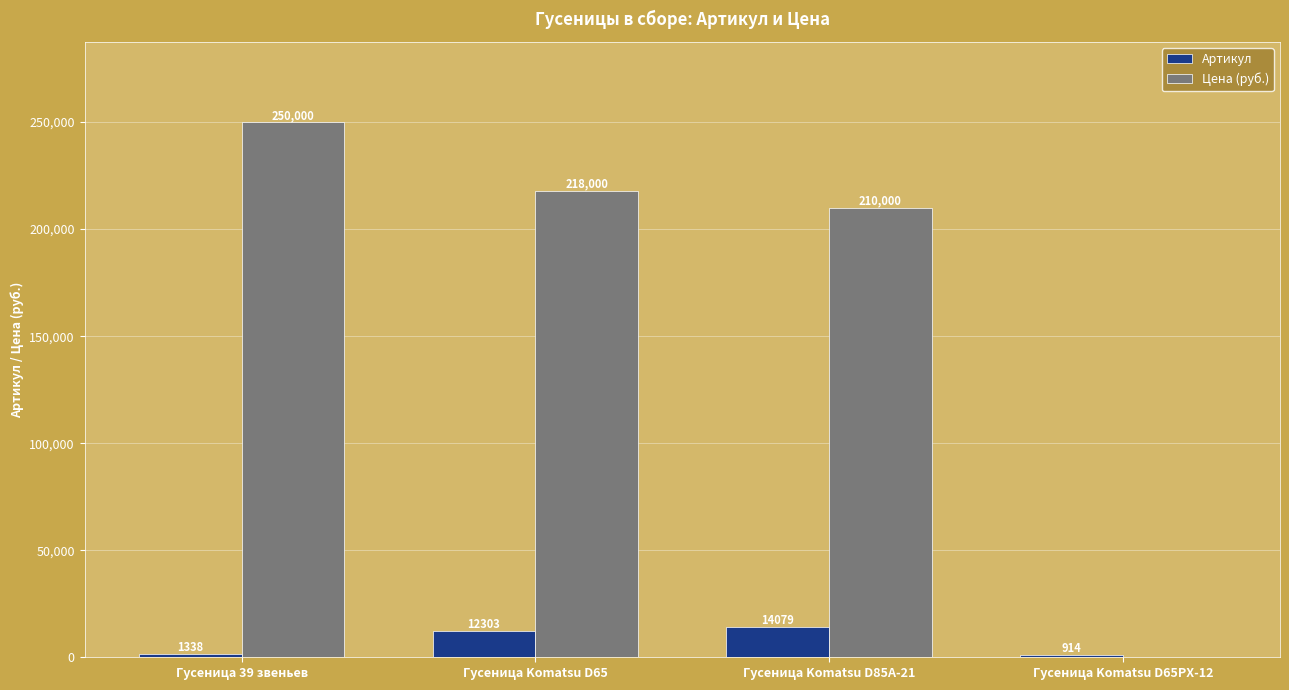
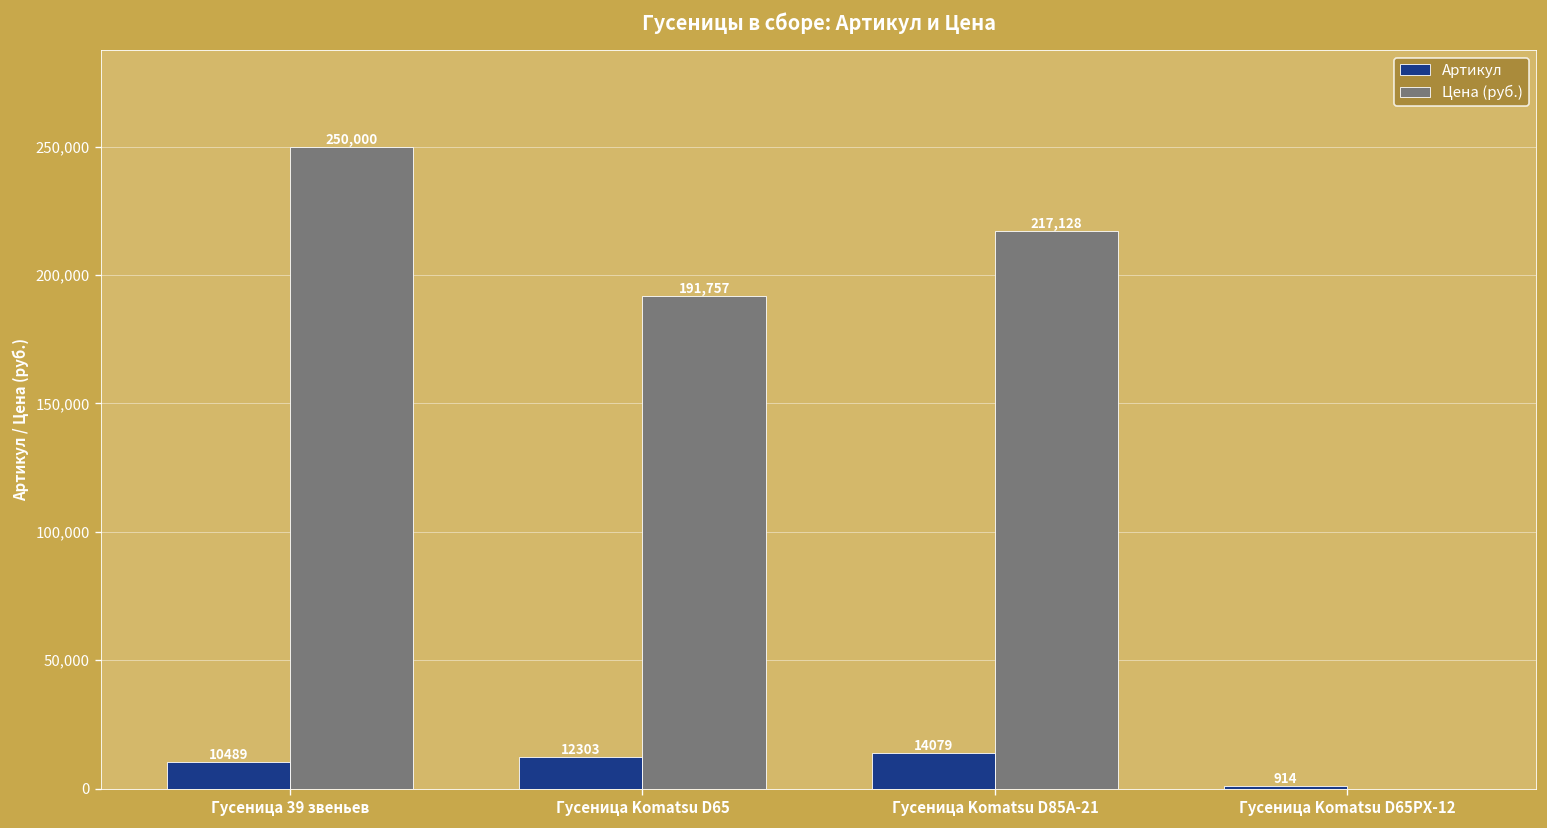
Артикул, Гусеница 39 звеньев: 1338 -> 10489
Цена (руб.), Гусеница Komatsu D65: 218,000 -> 191,757
Цена (руб.), Гусеница Komatsu D85A-21: 210,000 -> 217,128
